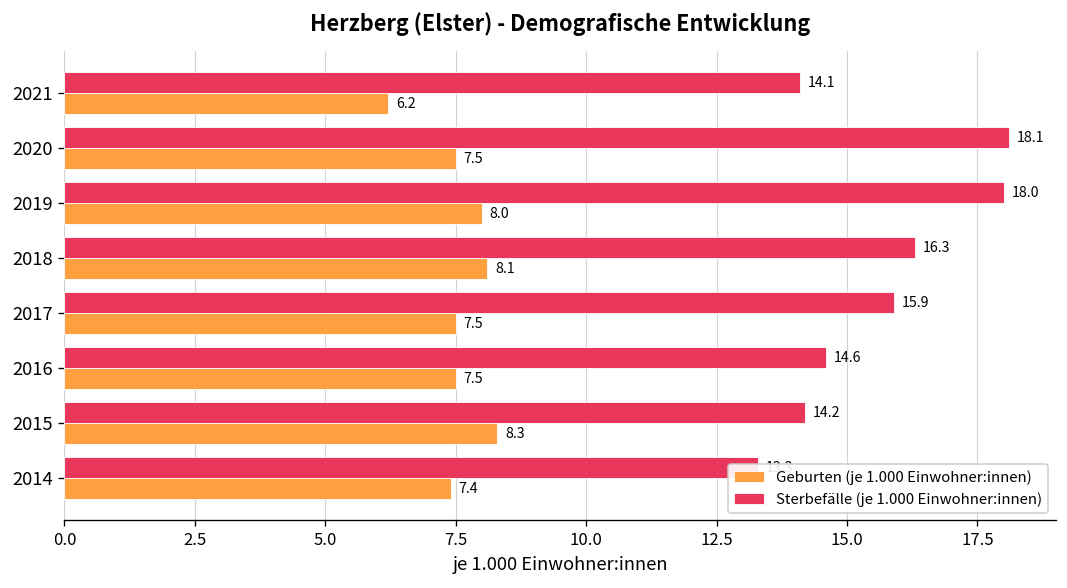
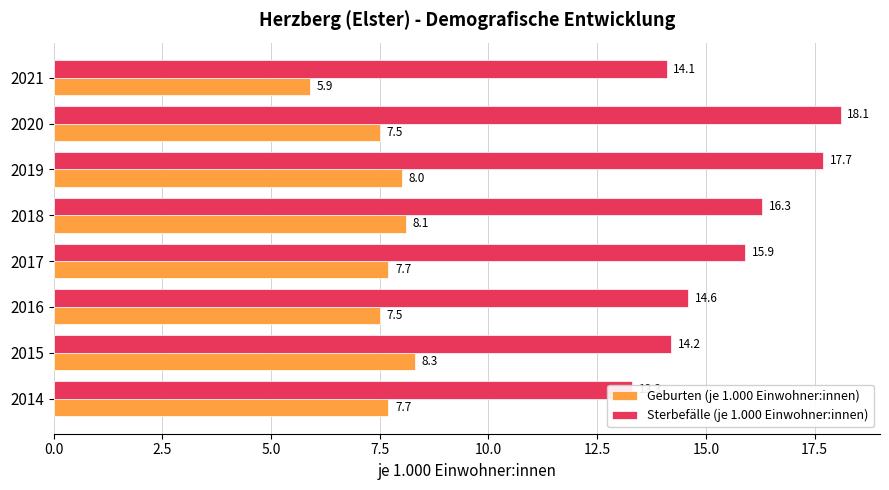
Geburten (je 1.000 Einwohner:innen), 2021: 6.2 -> 5.9
Sterbefälle (je 1.000 Einwohner:innen), 2019: 18.0 -> 17.7
Geburten (je 1.000 Einwohner:innen), 2017: 7.5 -> 7.7
Geburten (je 1.000 Einwohner:innen), 2014: 7.4 -> 7.7
